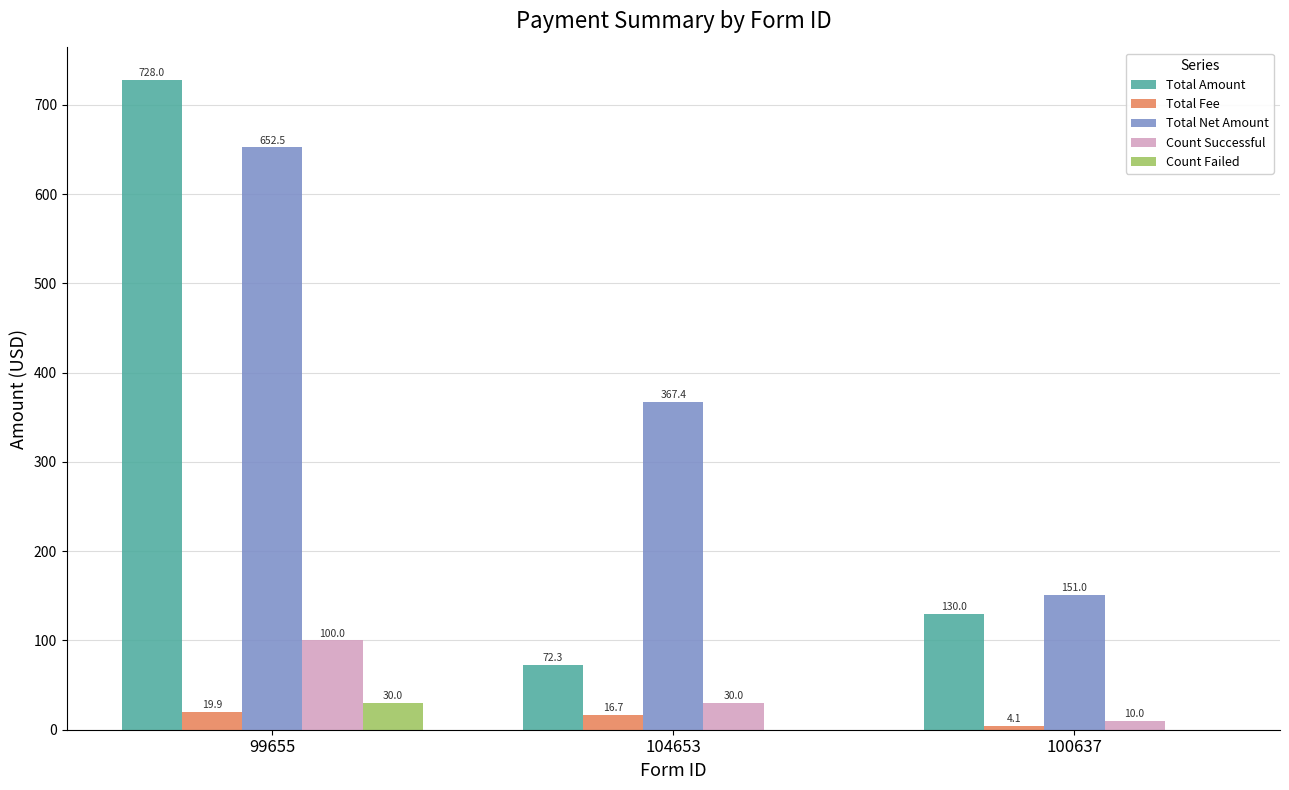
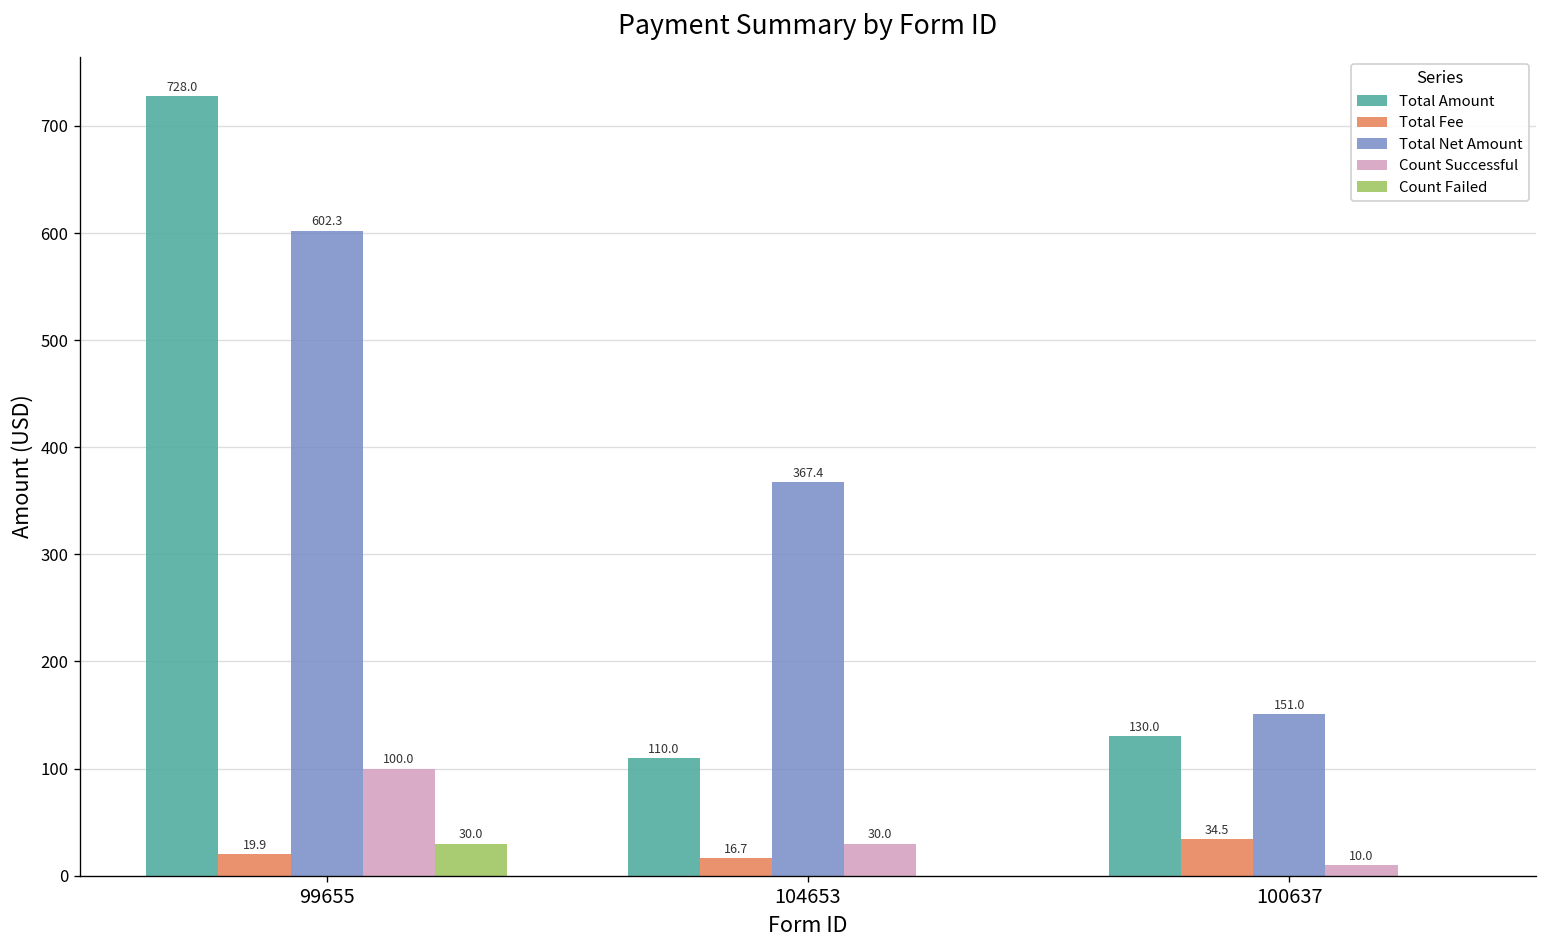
Total Net Amount, 99655: 652.5 -> 602.3
Total Amount, 104653: 72.3 -> 110.0
Total Fee, 100637: 4.1 -> 34.5
